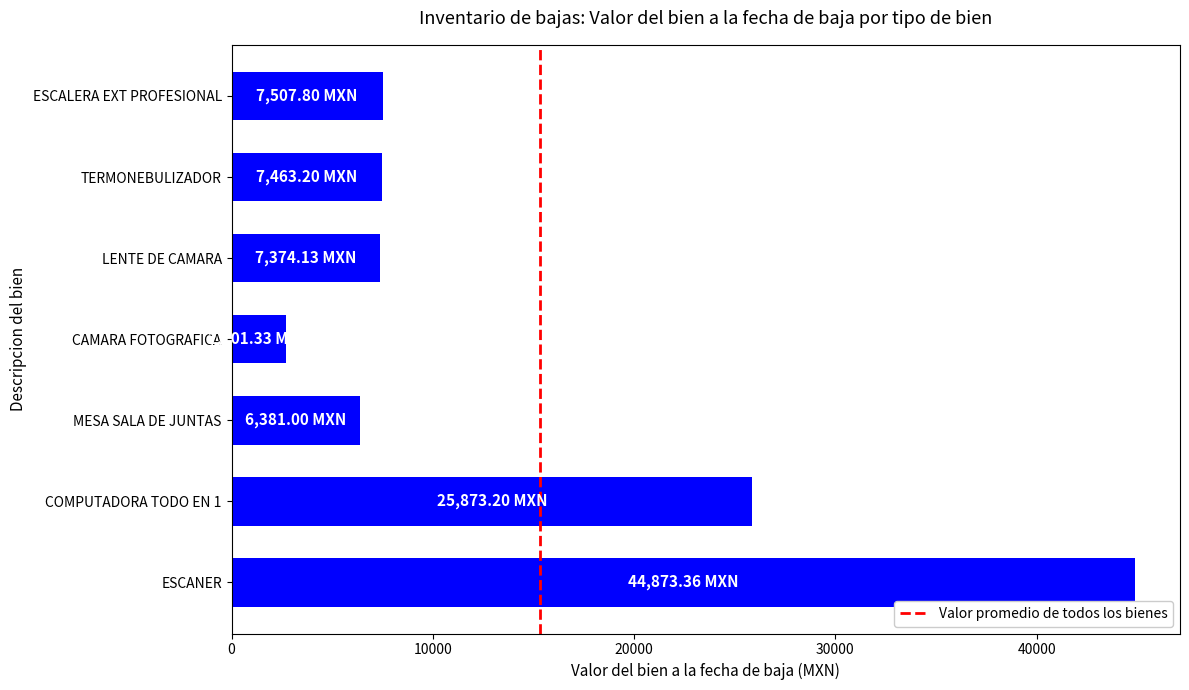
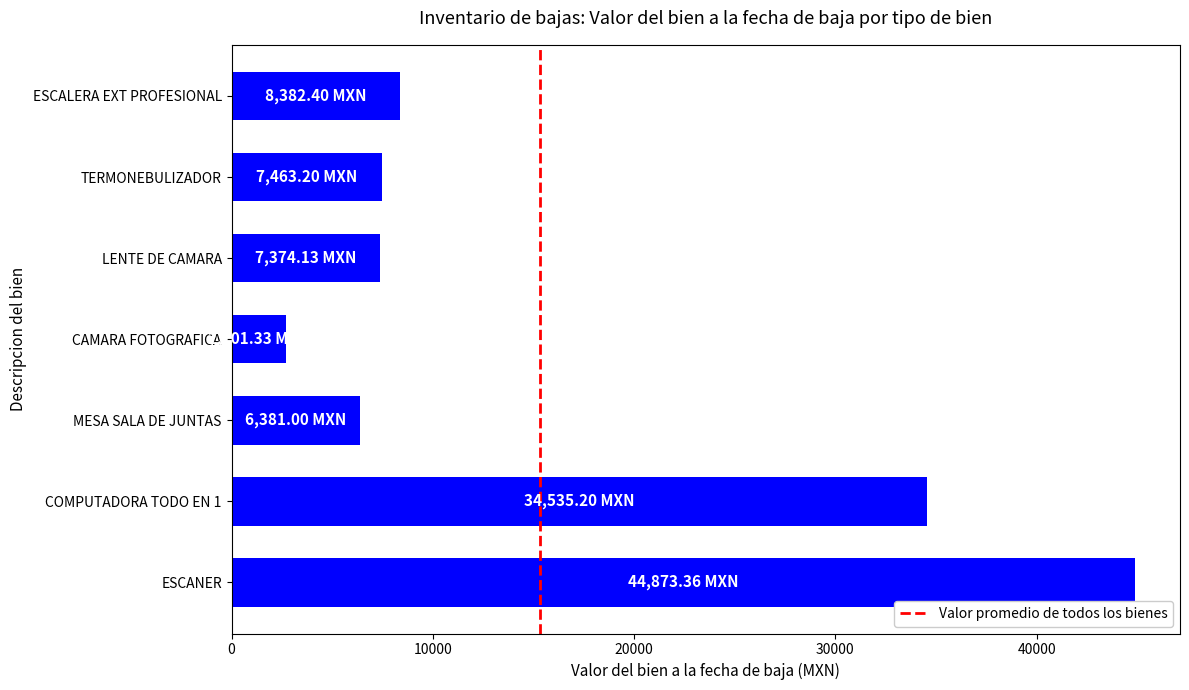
ESCALERA EXT PROFESIONAL: 7,507.80 -> 8,382.40
COMPUTADORA TODO EN 1: 25,873.20 -> 34,535.20
